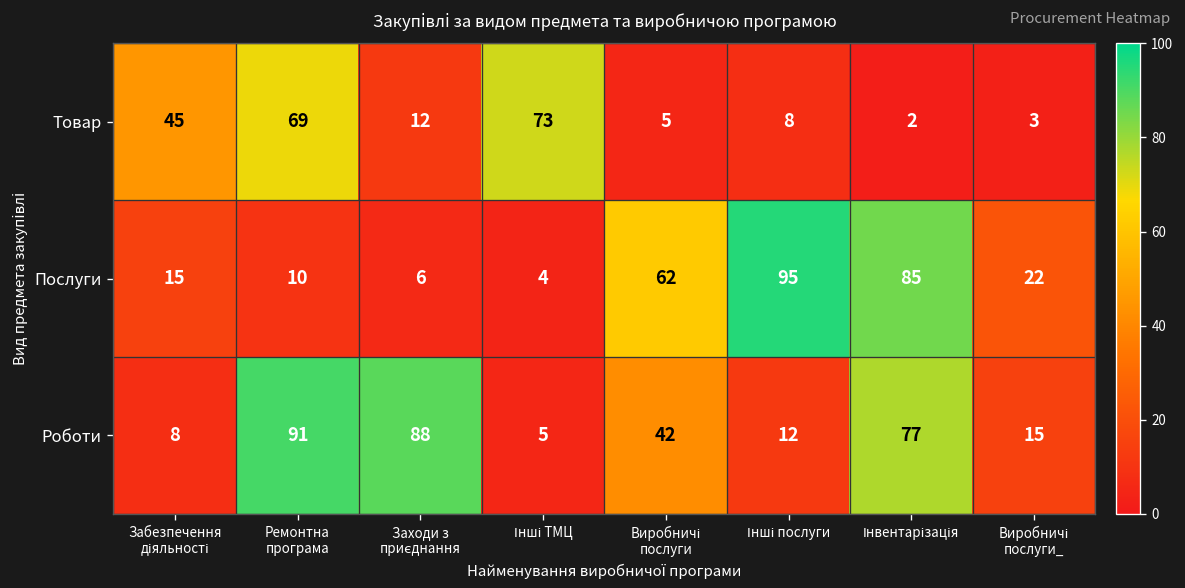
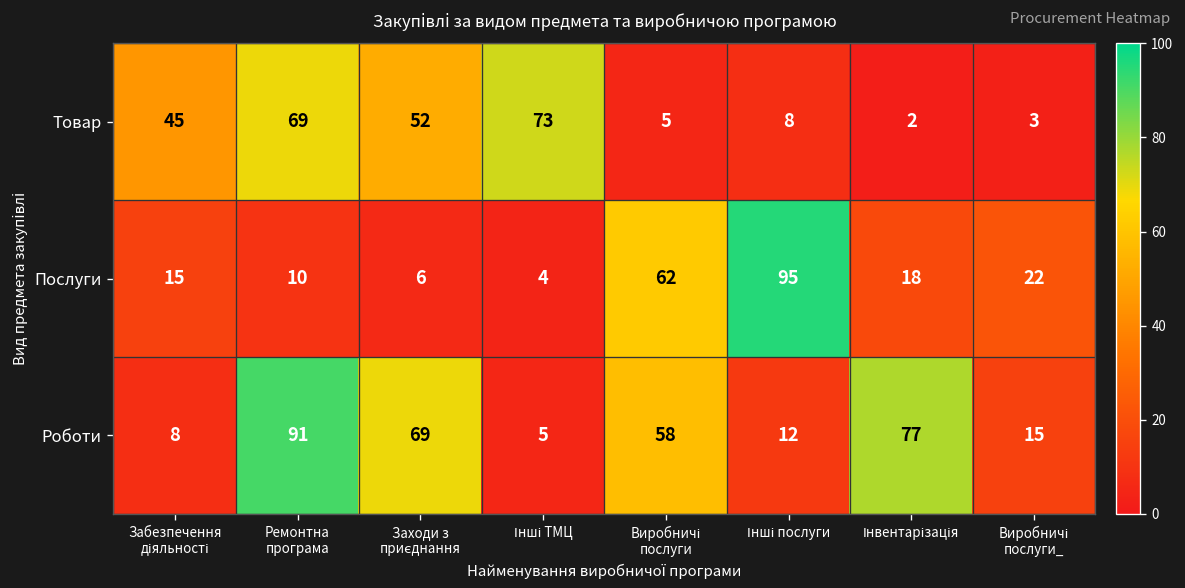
Товар, Заходи з приєднання: 12 -> 52
Послуги, Інвентарізація: 85 -> 18
Роботи, Заходи з приєднання: 88 -> 69
Роботи, Виробничі послуги: 42 -> 58
